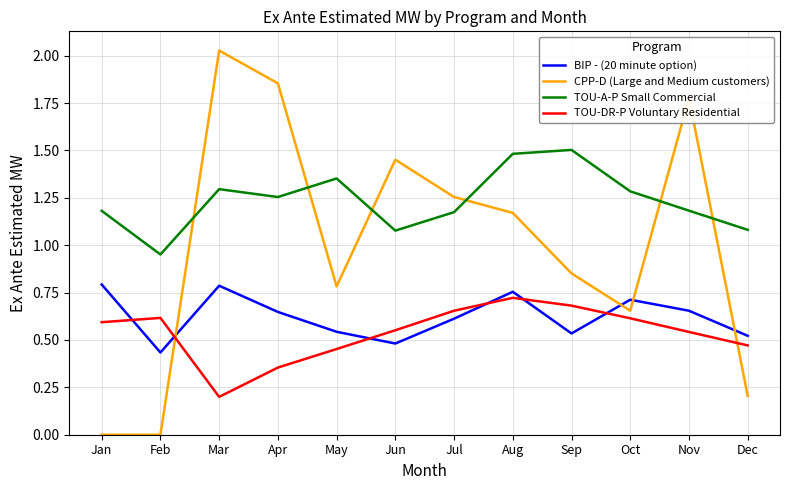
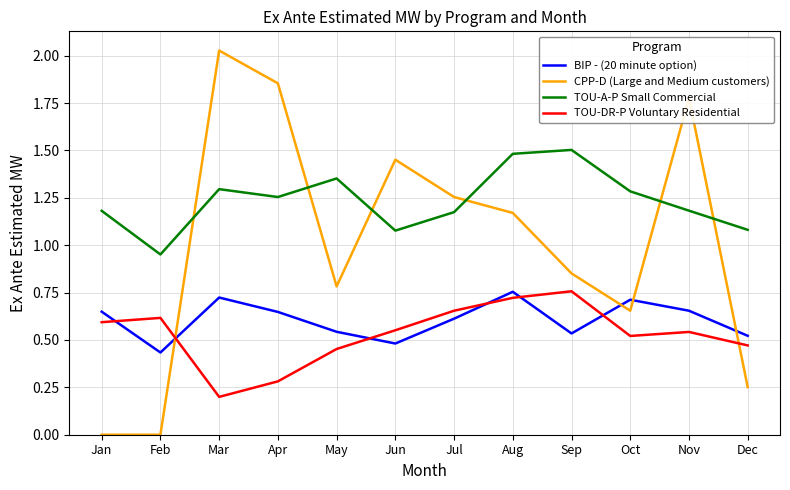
BIP - (20 minute option), Jan: 0.79 -> 0.65
BIP - (20 minute option), Mar: 0.79 -> 0.72
TOU-DR-P Voluntary Residential, Apr: 0.35 -> 0.28
TOU-DR-P Voluntary Residential, Sep: 0.68 -> 0.76
TOU-DR-P Voluntary Residential, Oct: 0.61 -> 0.52
CPP-D (Large and Medium customers), Dec: 0.20 -> 0.25
